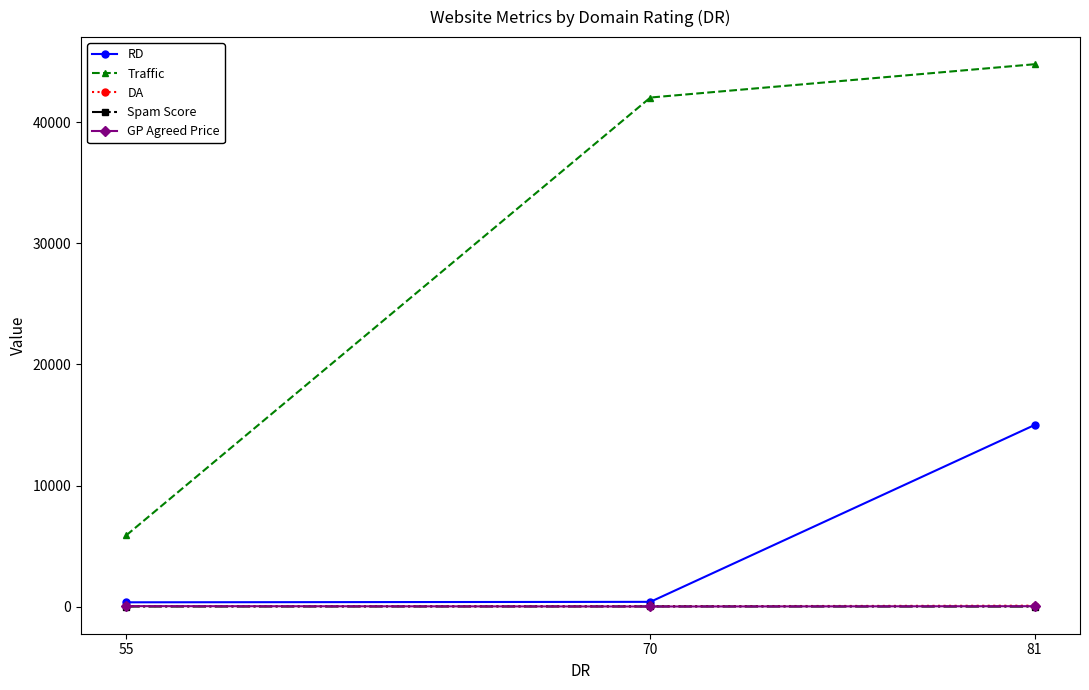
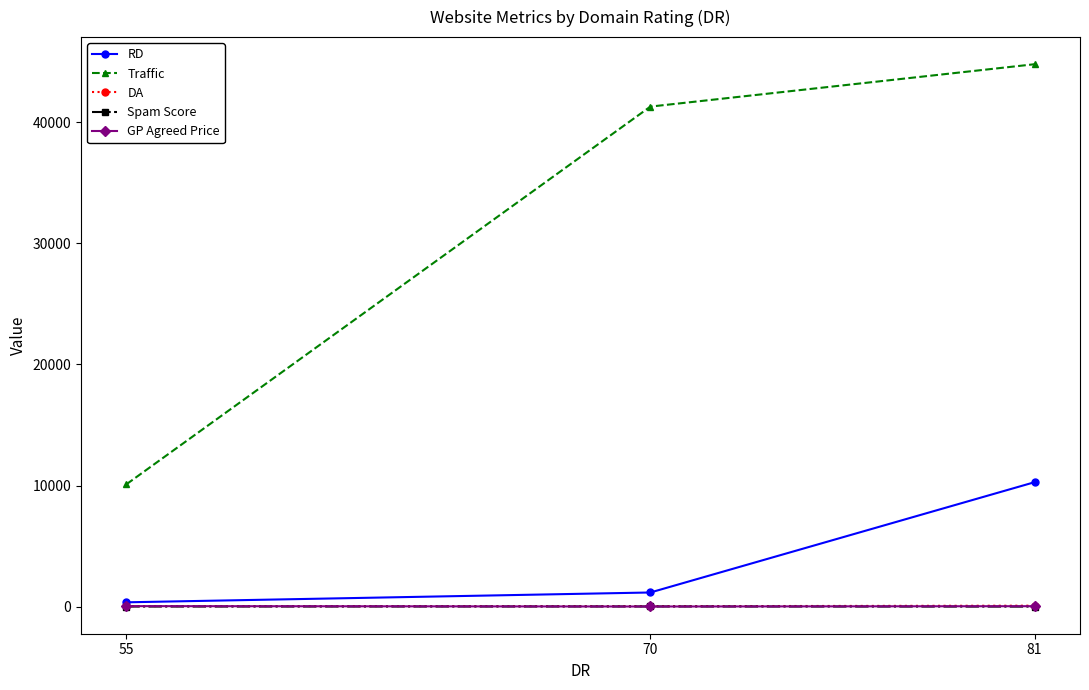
Traffic, 55: 5900 -> 10100
RD, 70: 400 -> 1200
Traffic, 70: 42000 -> 41300
RD, 81: 15000 -> 10300
